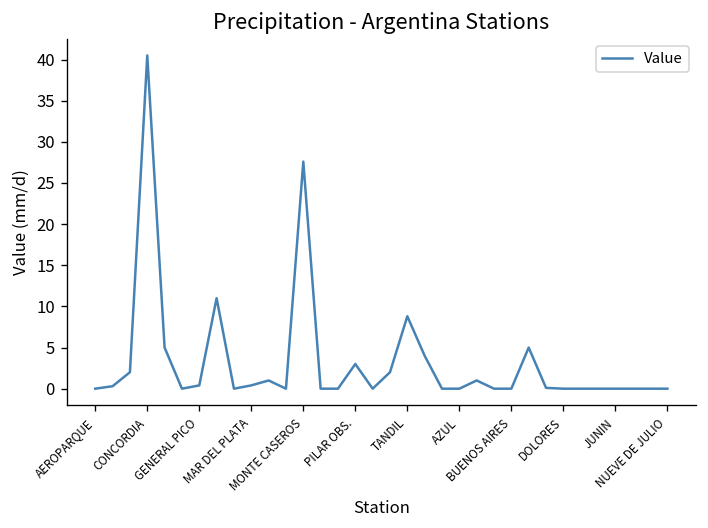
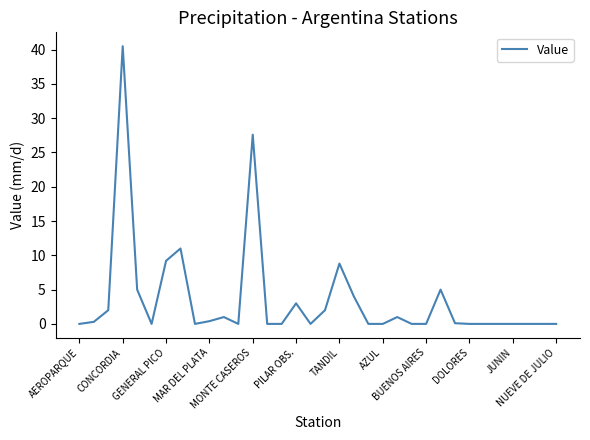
GENERAL PICO: 0 -> 9
